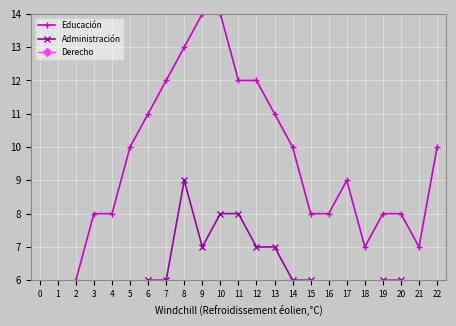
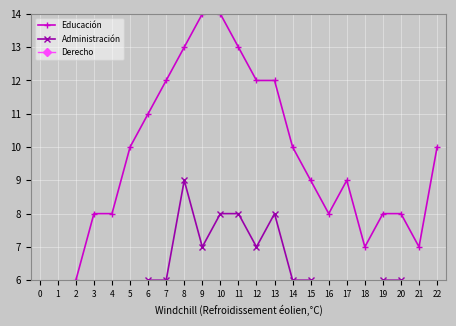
Educación, 11: 12 -> 13
Educación, 13: 11 -> 12
Administración, 13: 7 -> 8
Educación, 15: 8 -> 9
